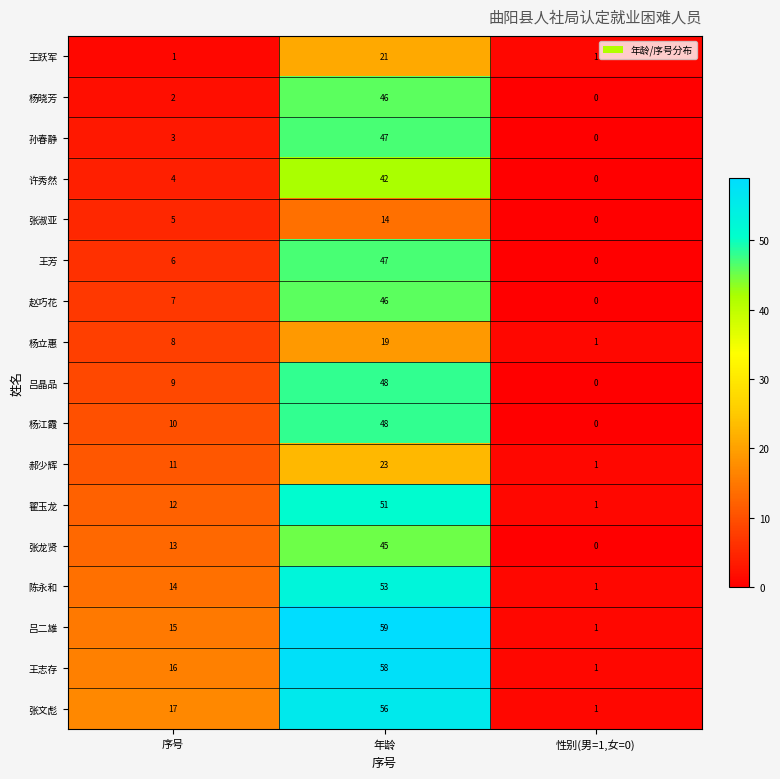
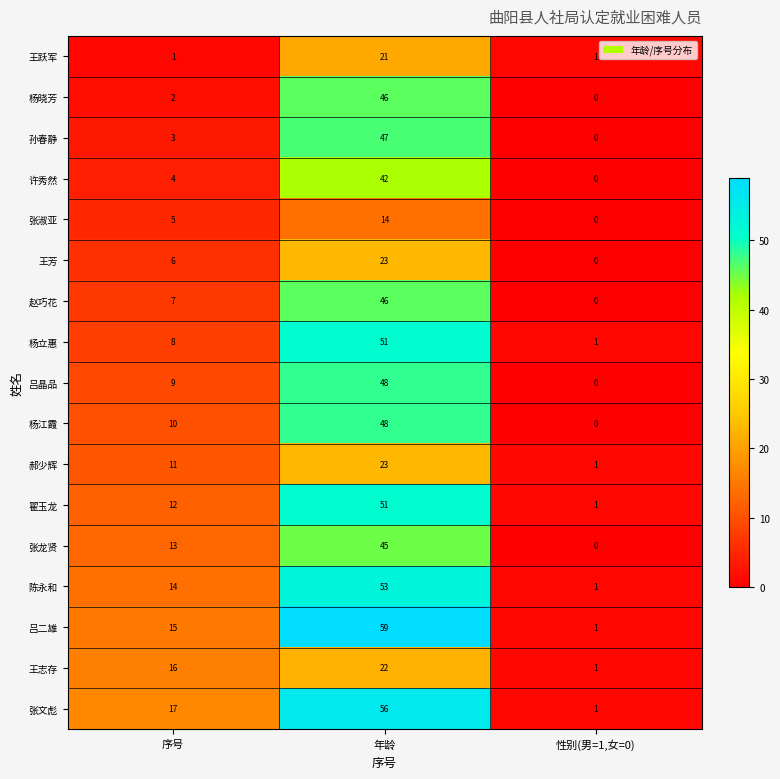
王芳, 年龄: 47 -> 23
杨立惠, 年龄: 19 -> 51
王志存, 年龄: 58 -> 22
